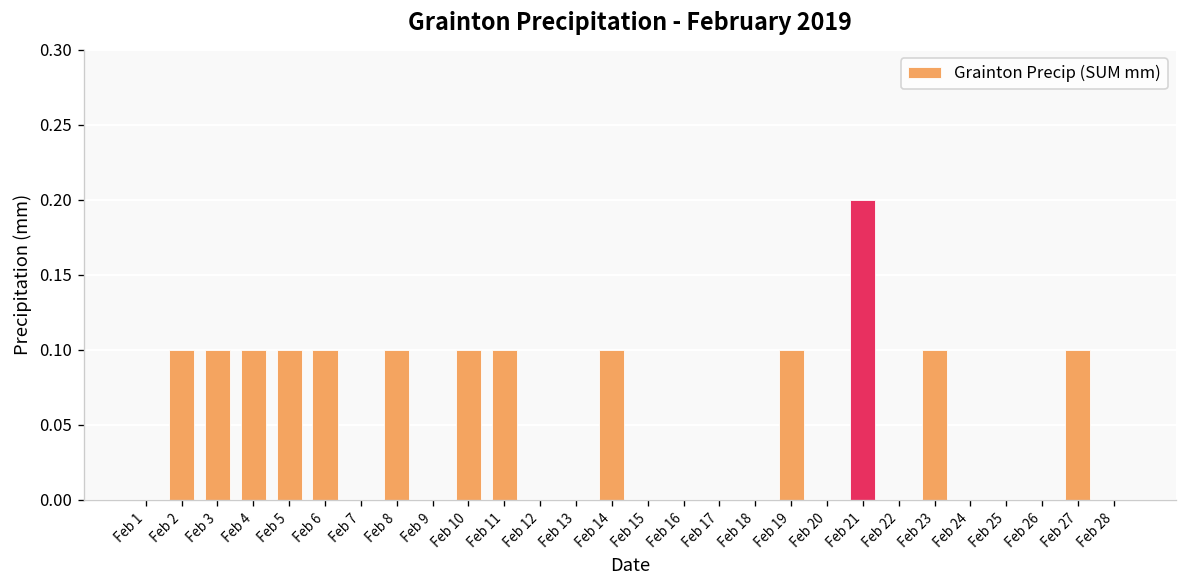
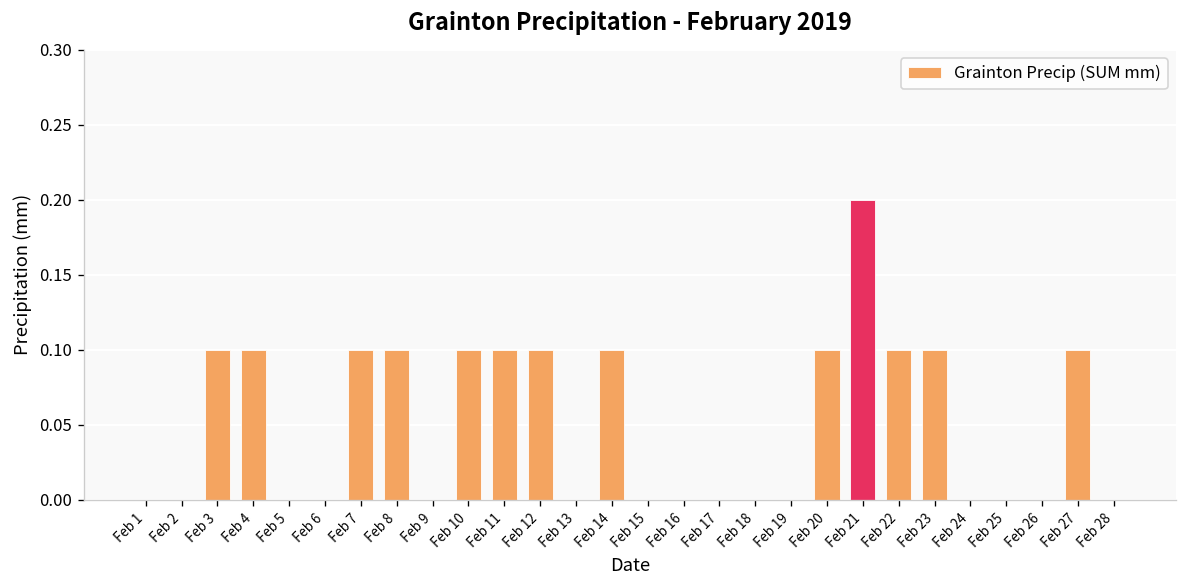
Feb 2: 0.1 -> 0.0
Feb 5: 0.1 -> 0.0
Feb 6: 0.1 -> 0.0
Feb 7: 0.0 -> 0.1
Feb 12: 0.0 -> 0.1
Feb 19: 0.1 -> 0.0
Feb 20: 0.0 -> 0.1
Feb 22: 0.0 -> 0.1
